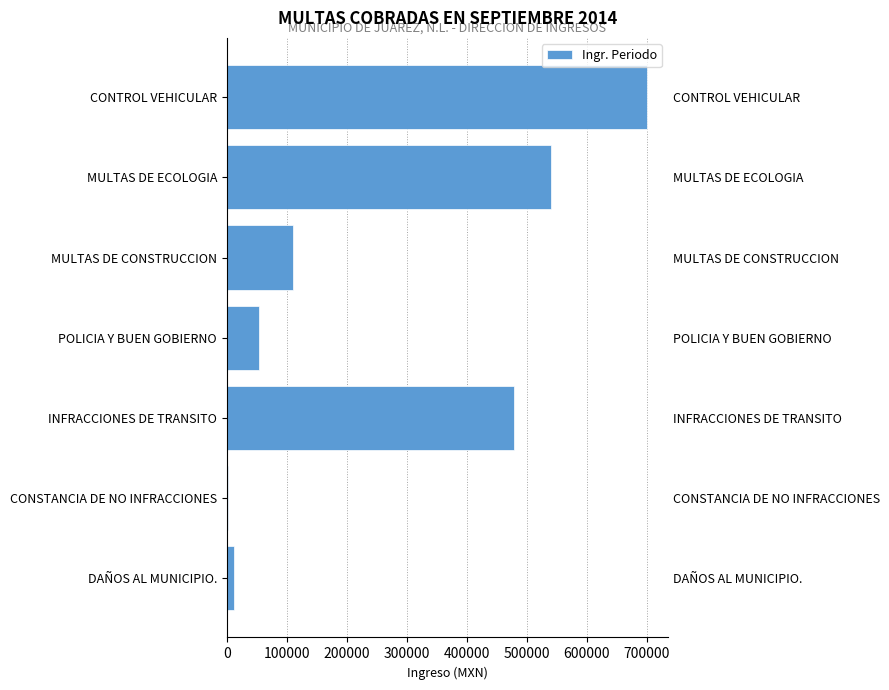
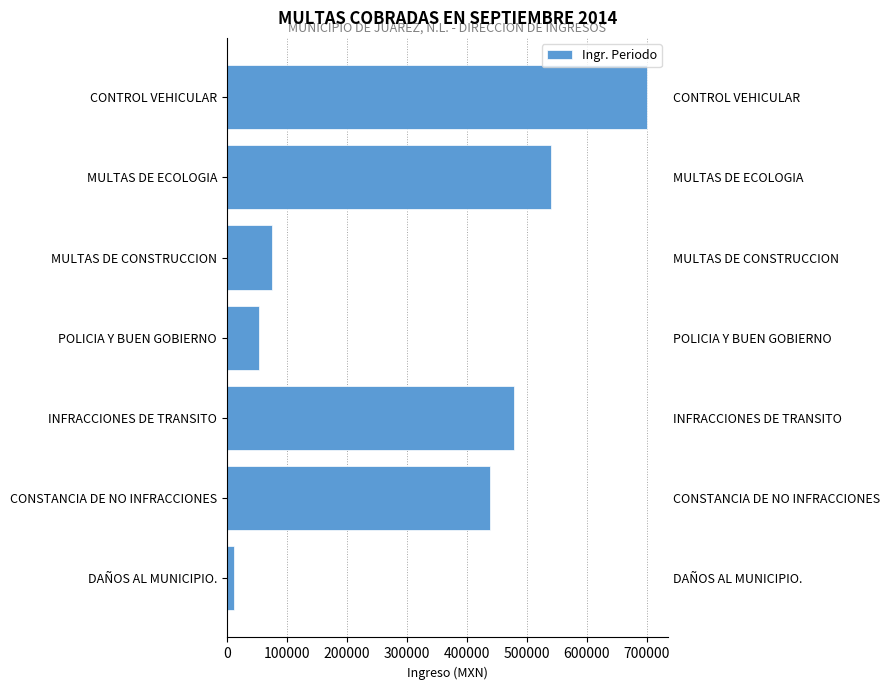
MULTAS DE CONSTRUCCION: 110000 -> 70000
CONSTANCIA DE NO INFRACCIONES: 0 -> 440000
